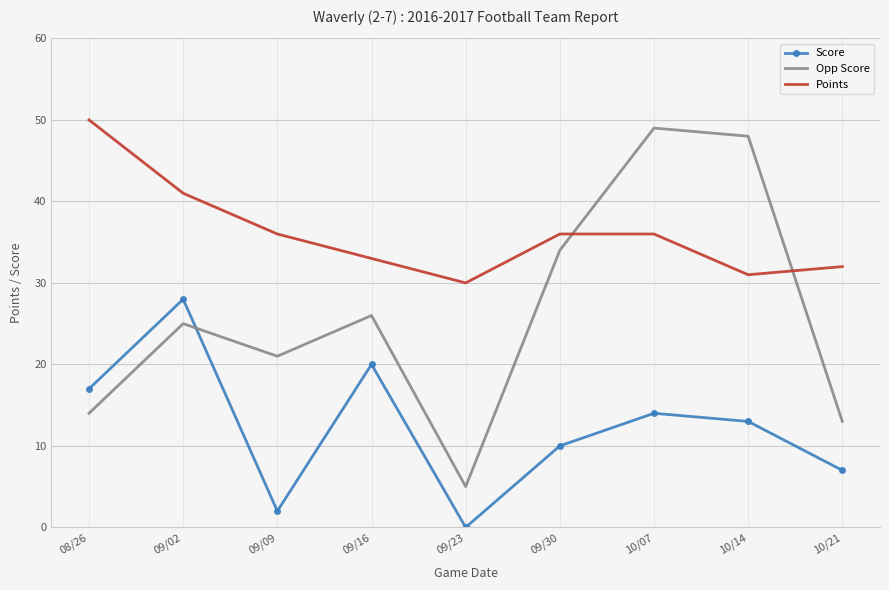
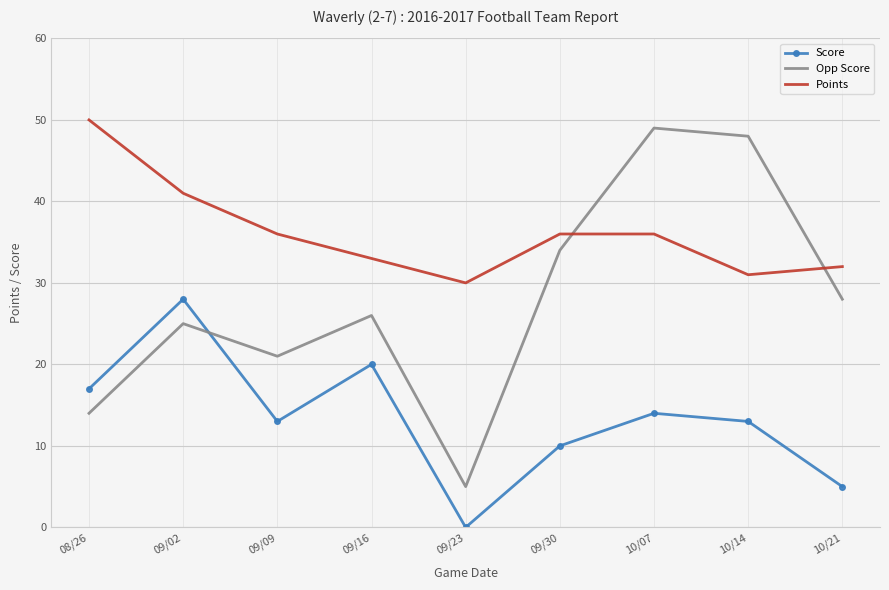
Score, 09/09: 2 -> 13
Score, 10/21: 7 -> 5
Opp Score, 10/21: 13 -> 28
